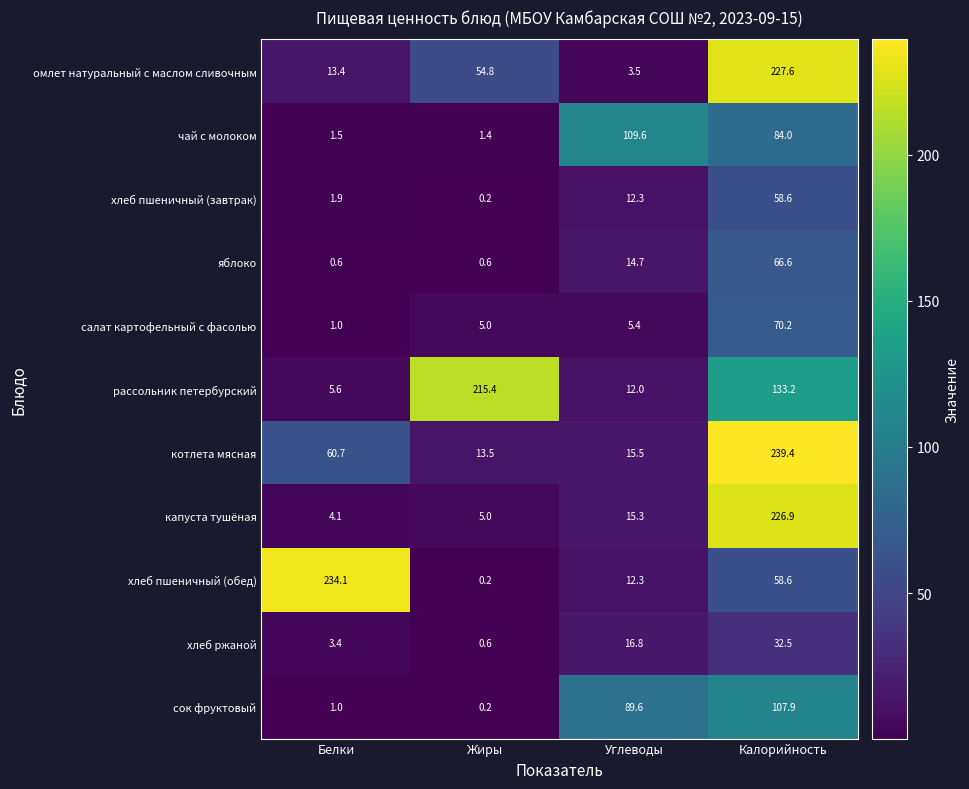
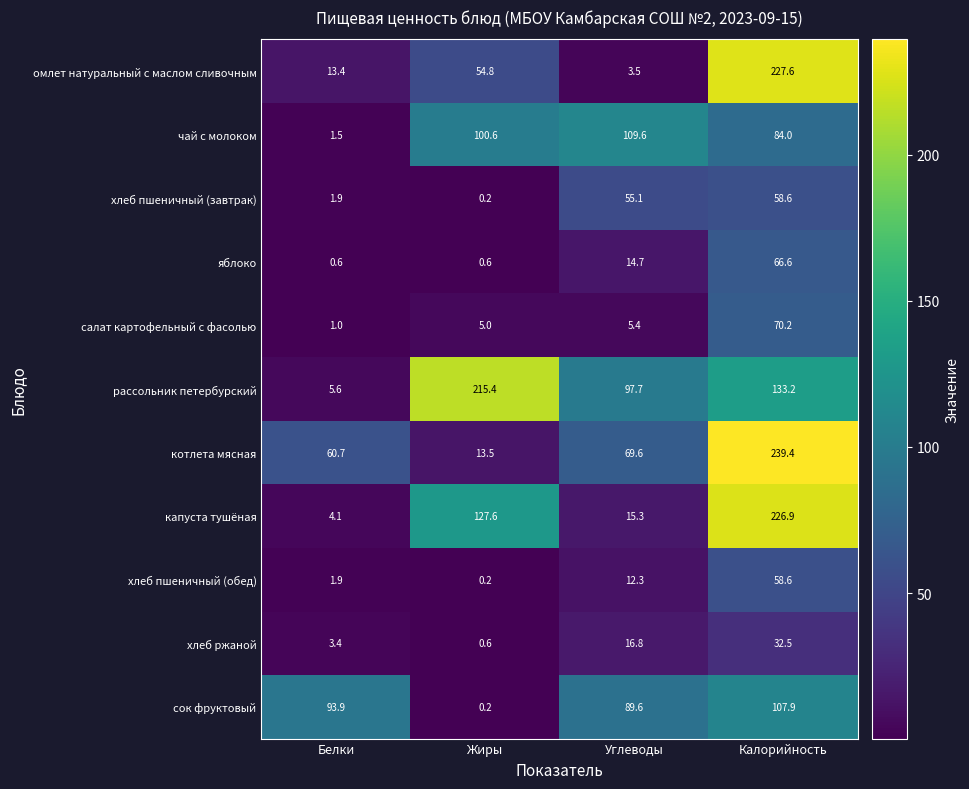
чай с молоком, Жиры: 1.4 -> 100.6
хлеб пшеничный (завтрак), Углеводы: 12.3 -> 55.1
рассольник петербурский, Углеводы: 12.0 -> 97.7
котлета мясная, Углеводы: 15.5 -> 69.6
капуста тушёная, Жиры: 5.0 -> 127.6
хлеб пшеничный (обед), Белки: 234.1 -> 1.9
сок фруктовый, Белки: 1.0 -> 93.9
